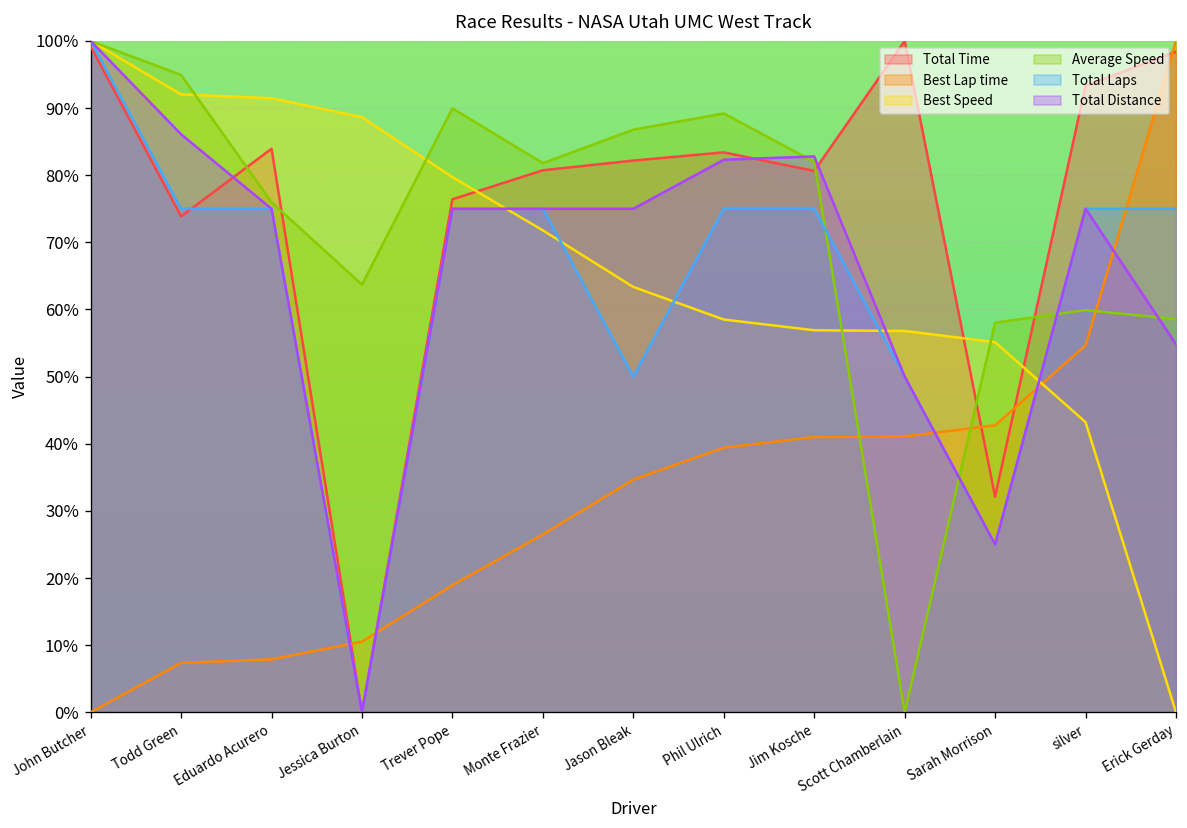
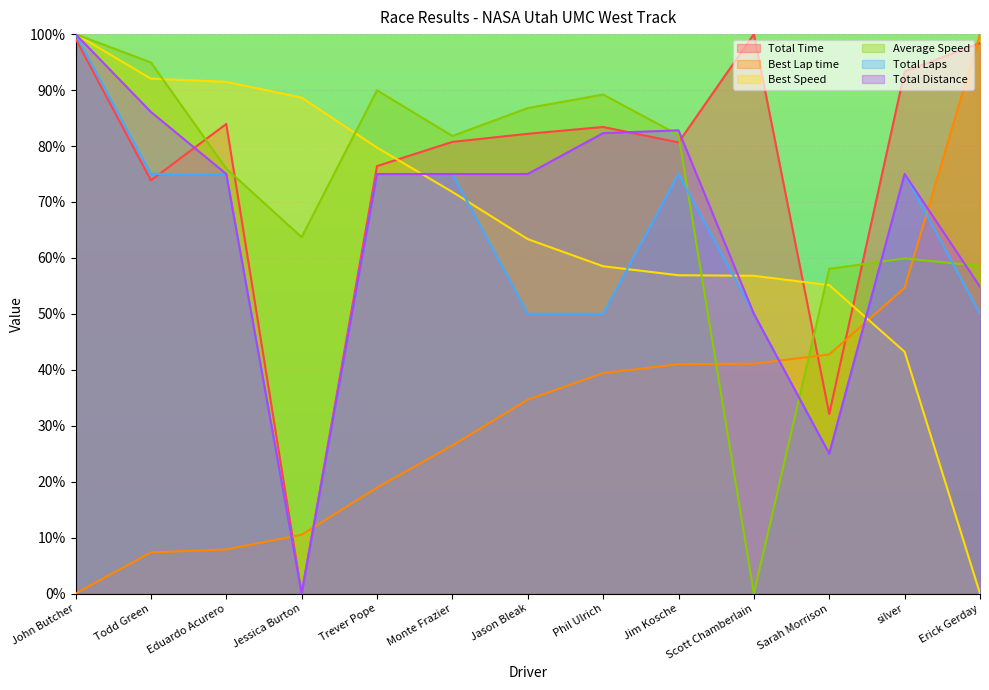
Total Laps, Phil Ulrich: 75% -> 50%
Total Laps, Erick Gerday: 75% -> 50%
